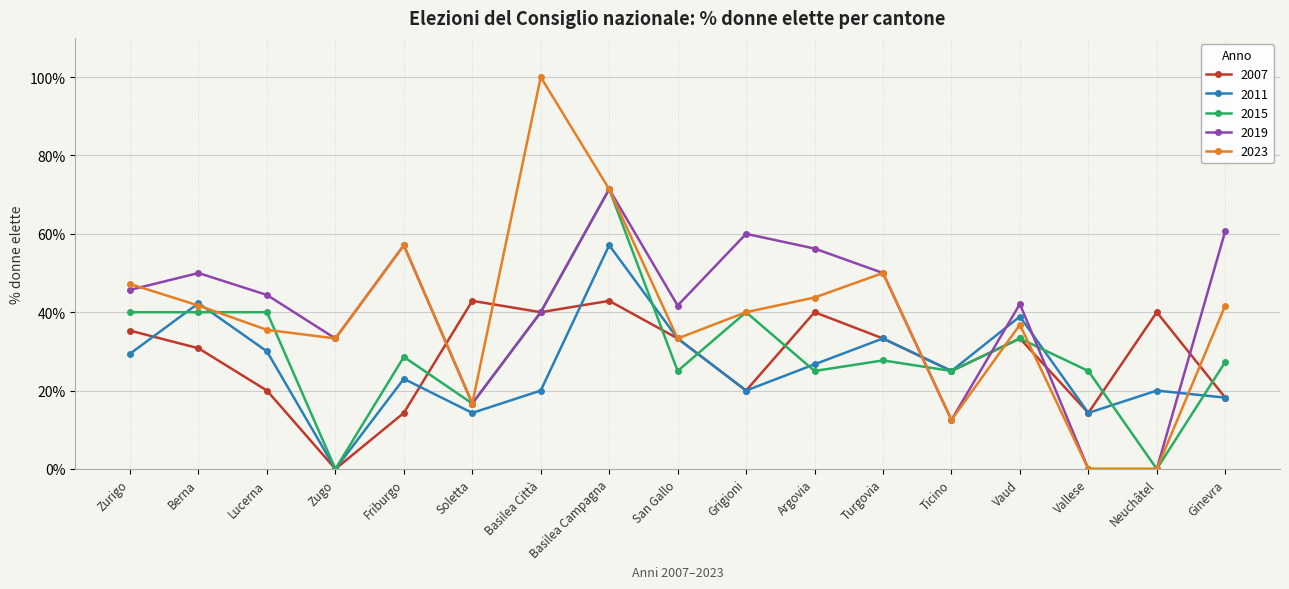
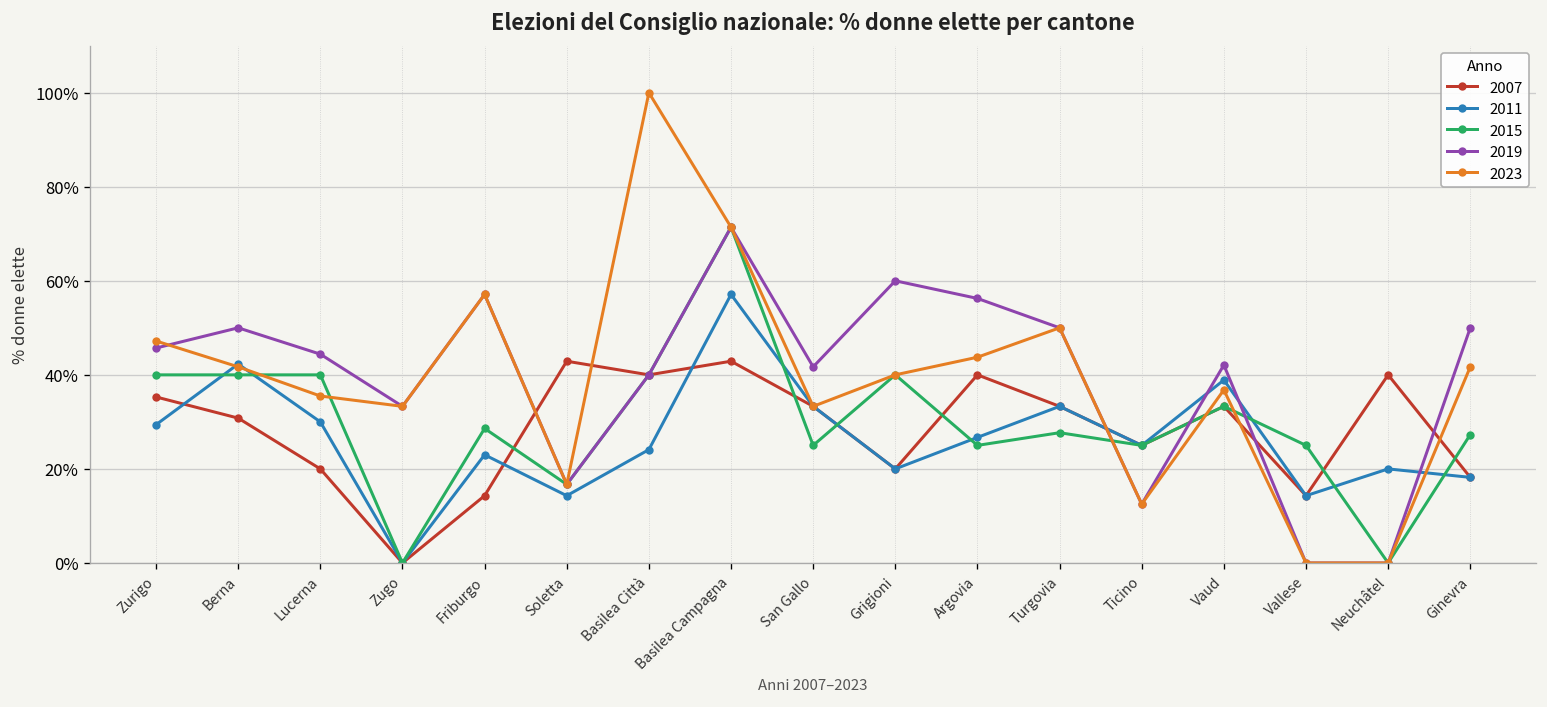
2011, Basilea Città: 20% -> 24%
2019, Ginevra: 61% -> 50%
